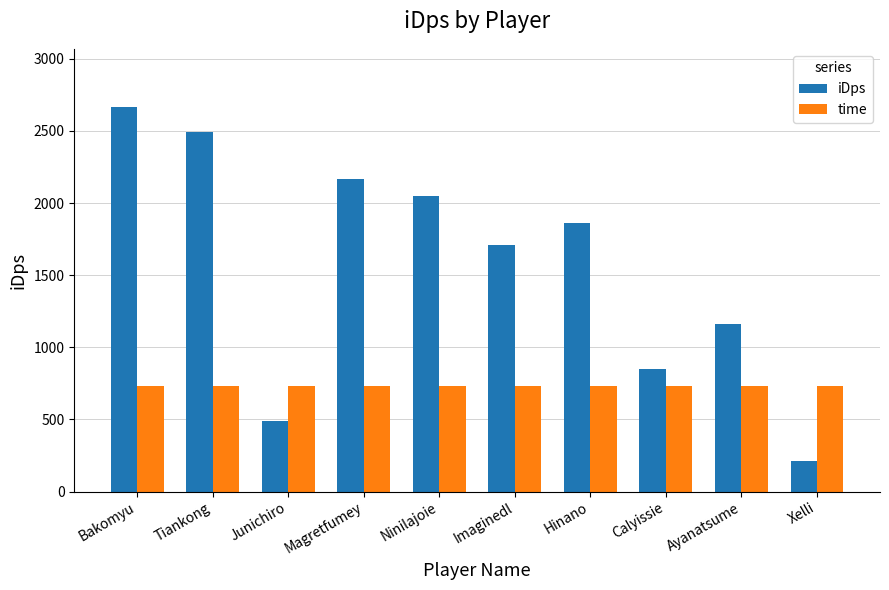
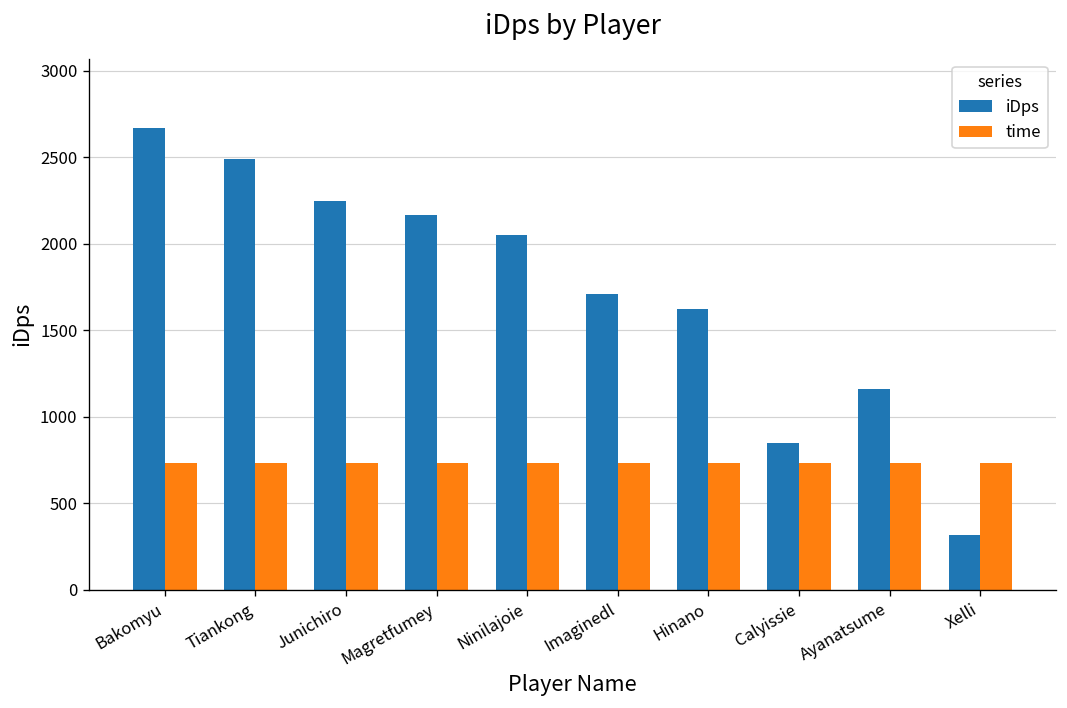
iDps, Junichiro: 490 -> 2250
iDps, Hinano: 1860 -> 1620
iDps, Xelli: 210 -> 310
